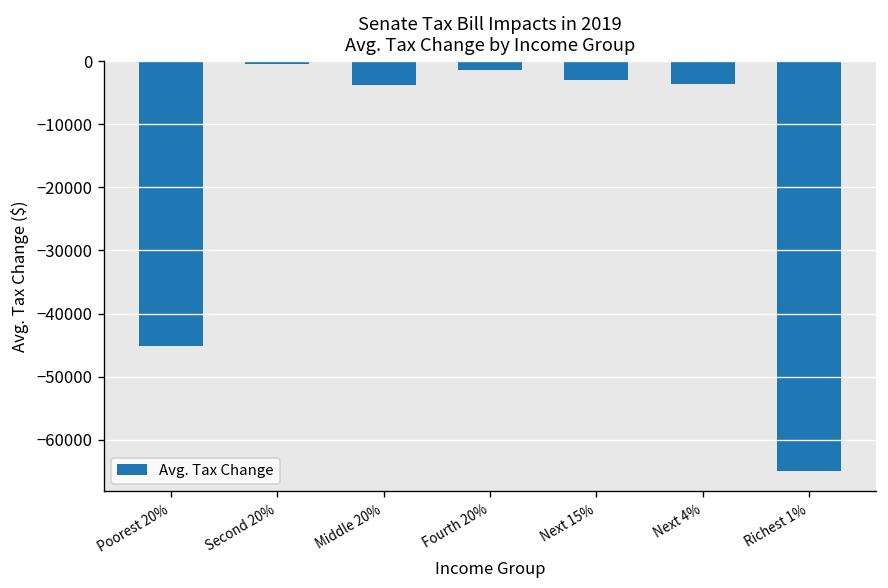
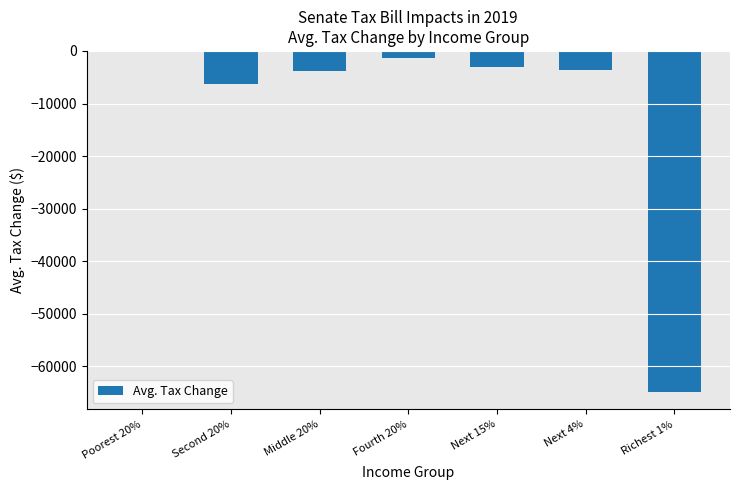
Poorest 20%: -45000 -> 0
Second 20%: 0 -> -6000
